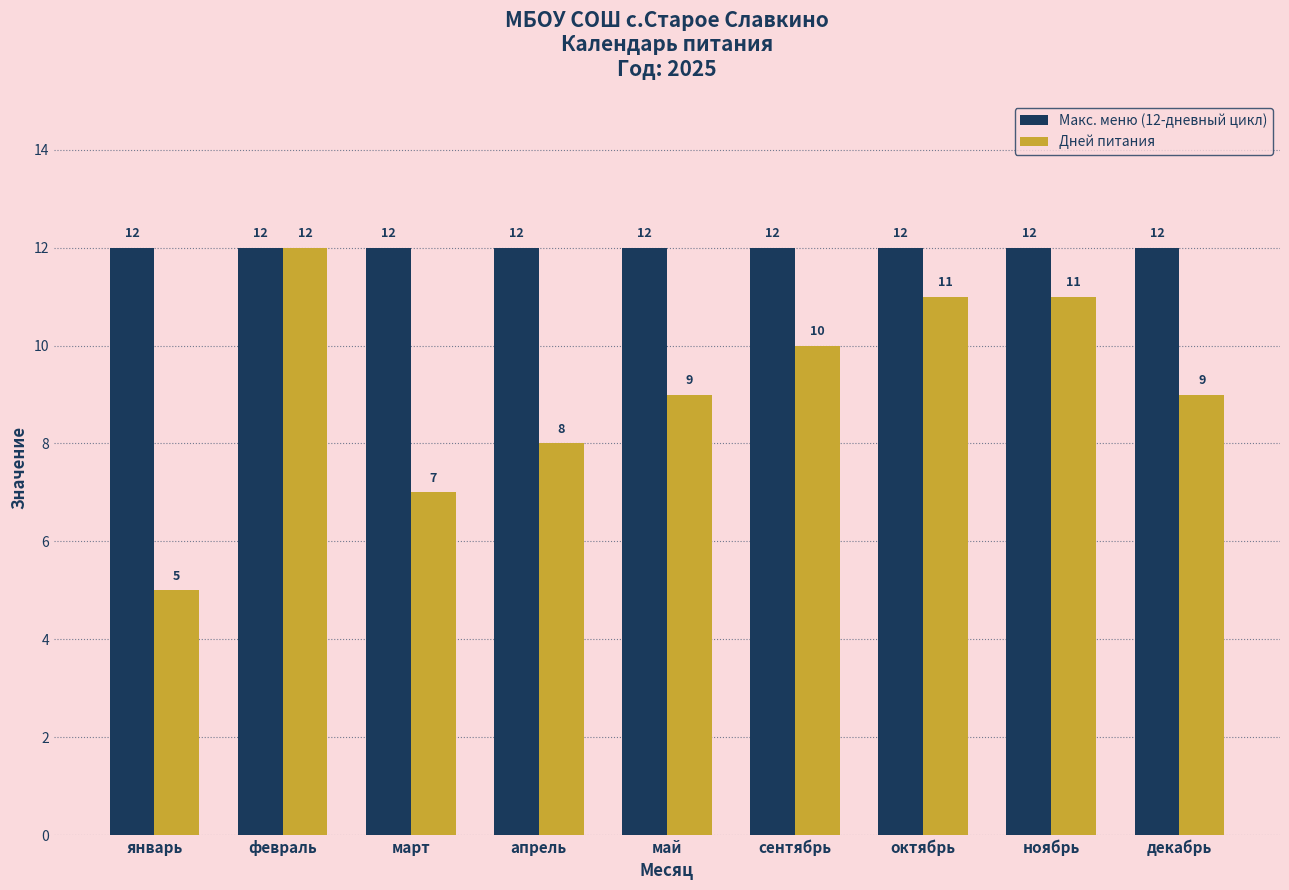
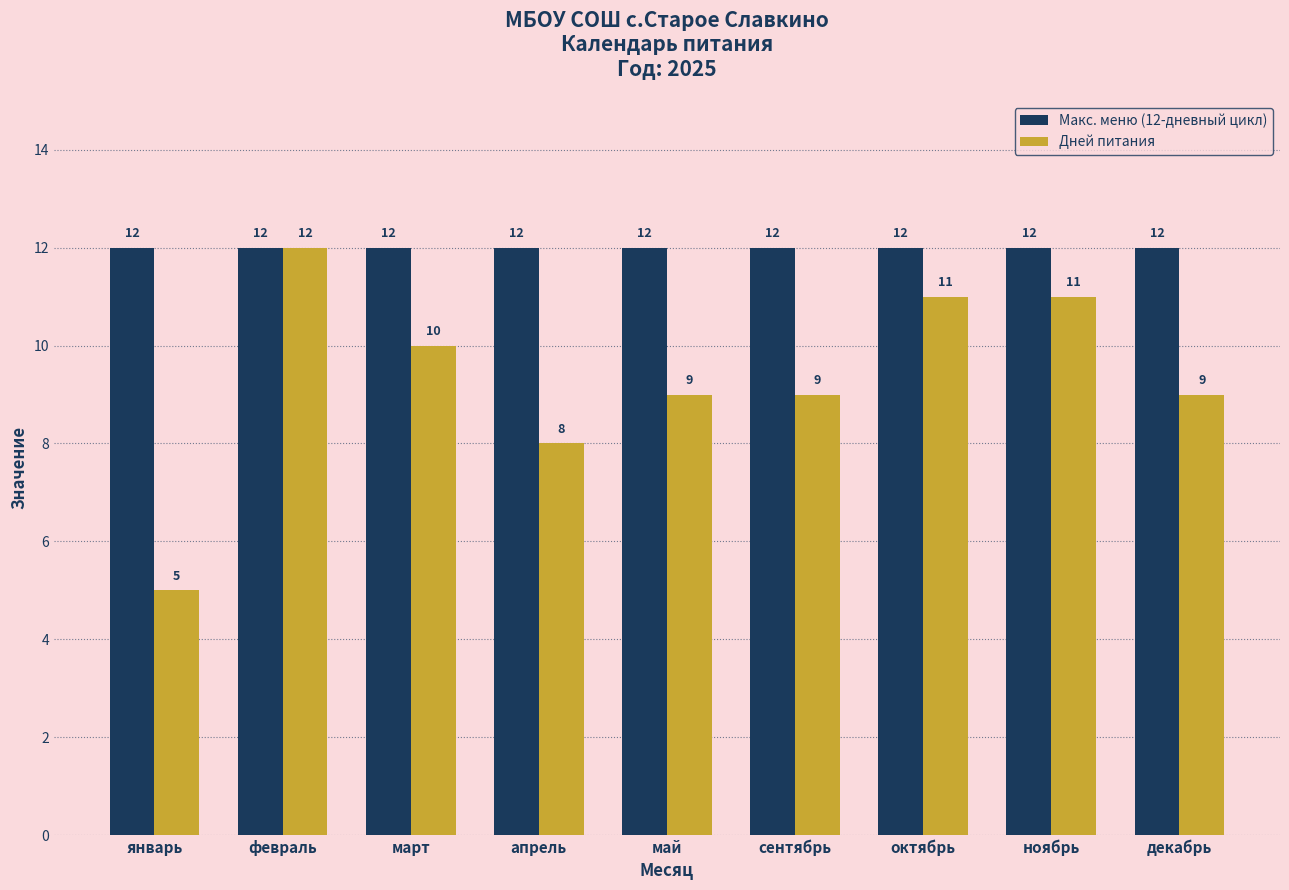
Дней питания, март: 7 -> 10
Дней питания, сентябрь: 10 -> 9
